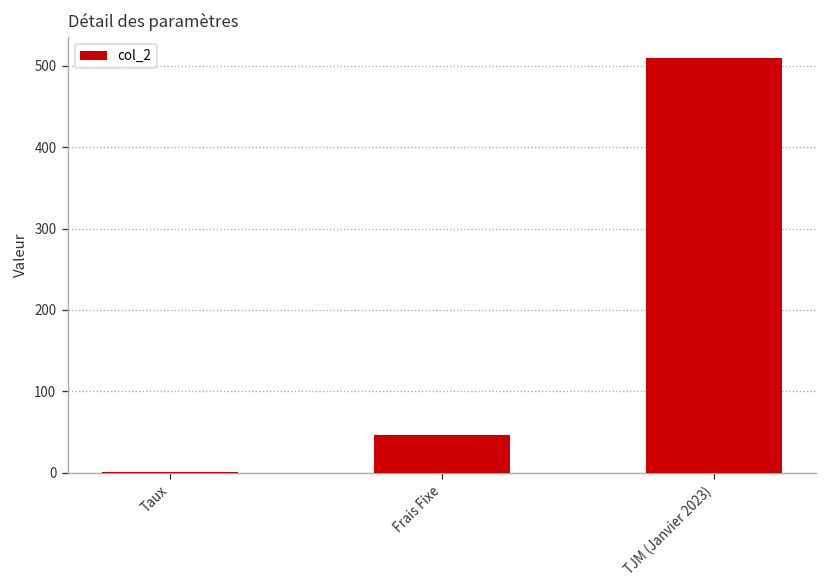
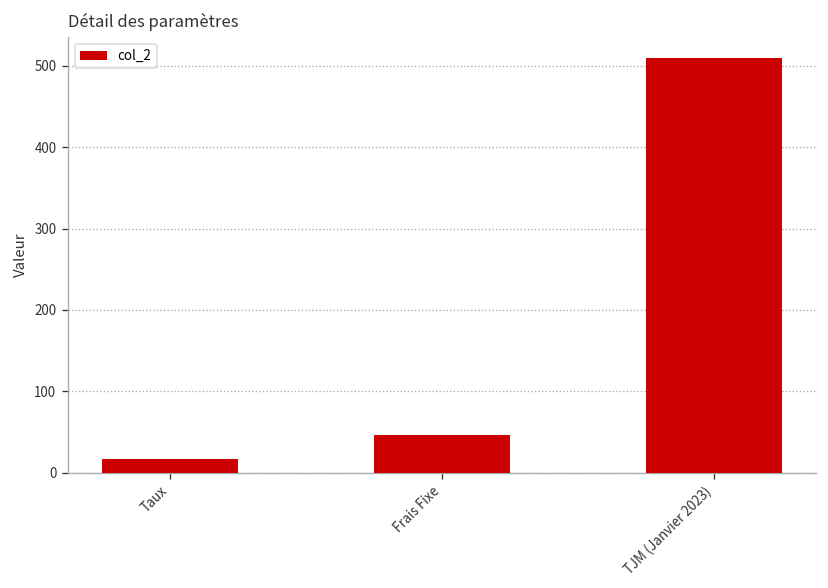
Taux: 0 -> 20
